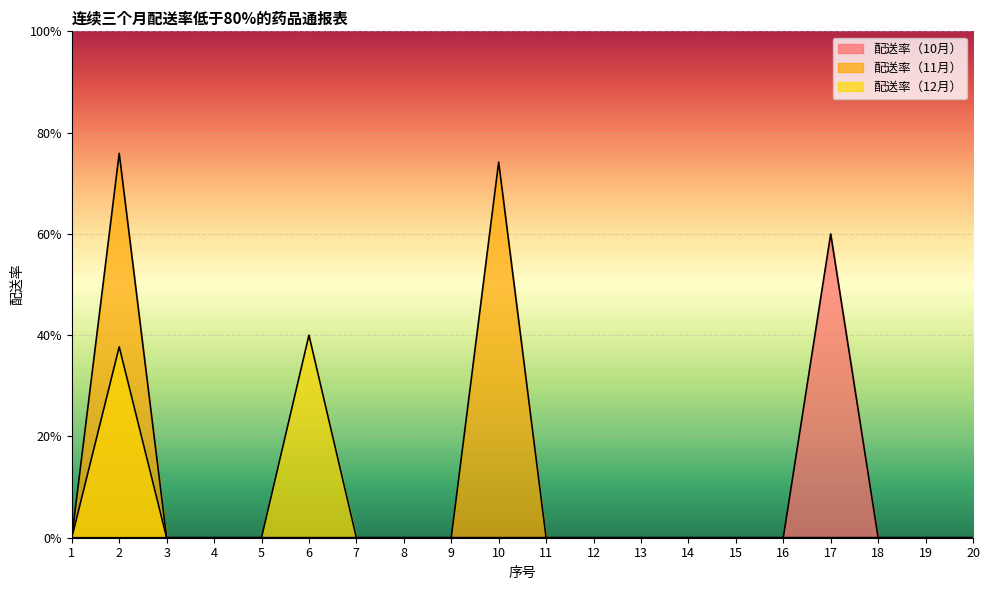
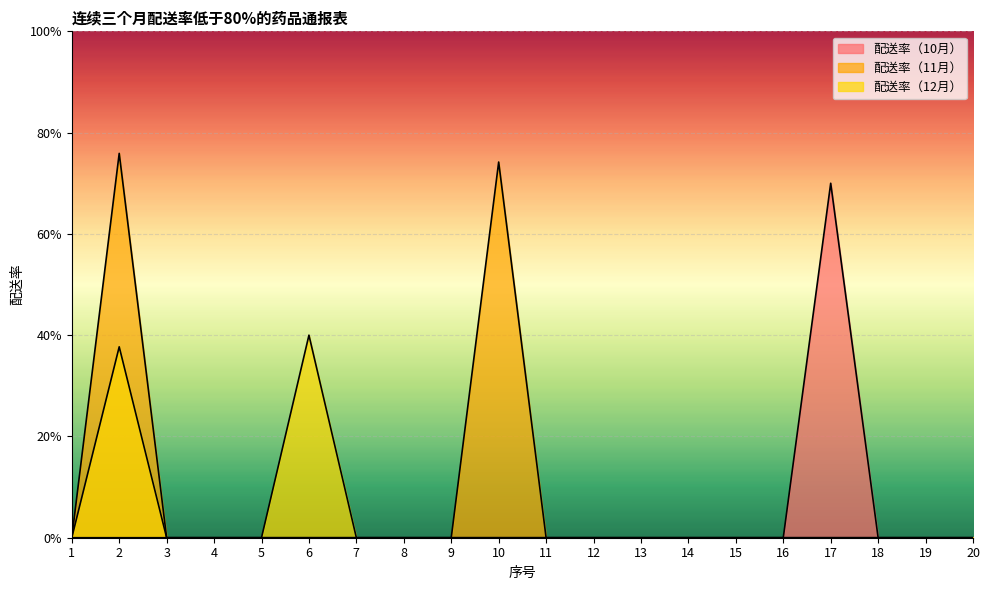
配送率（10月）, 17: 60% -> 70%
